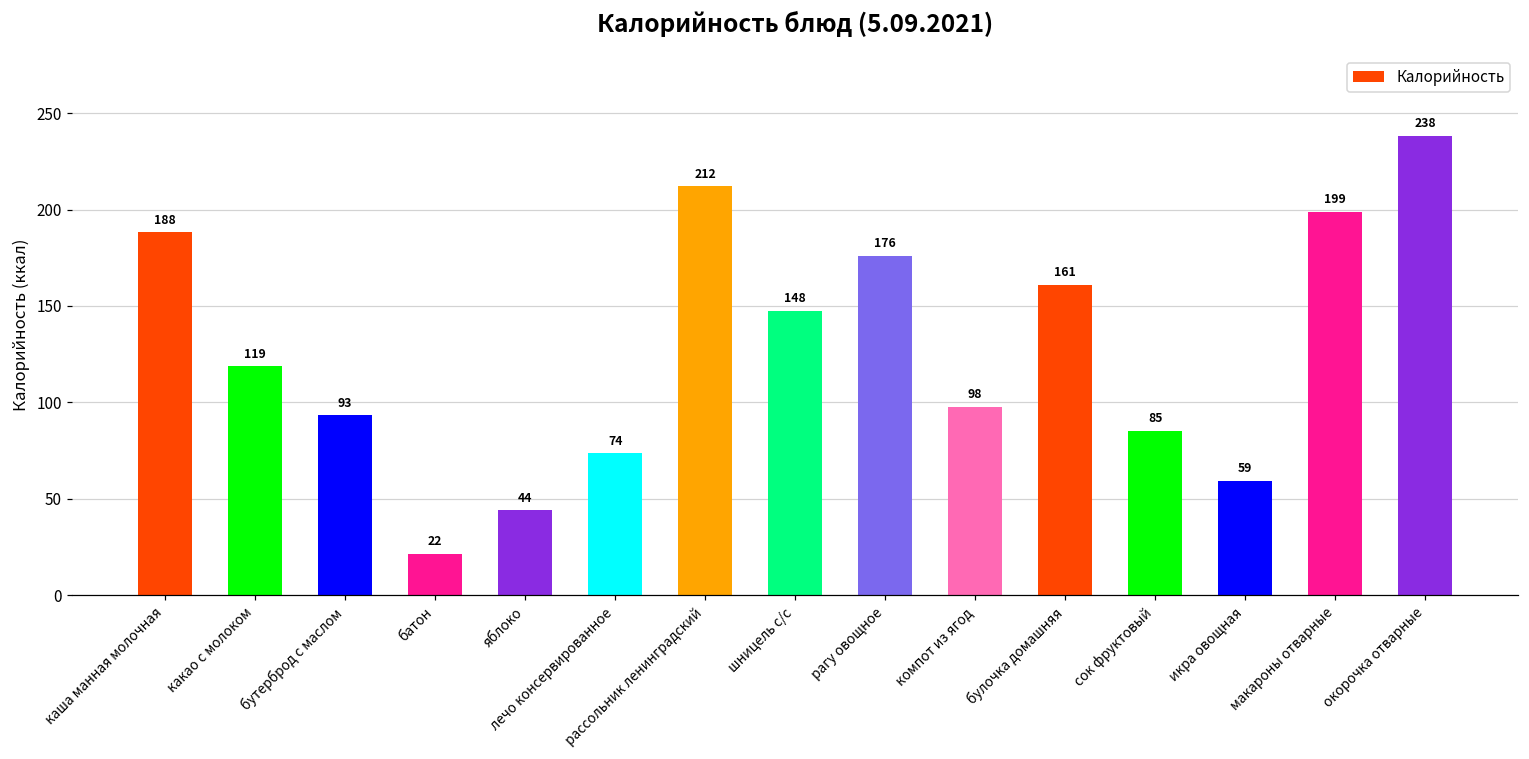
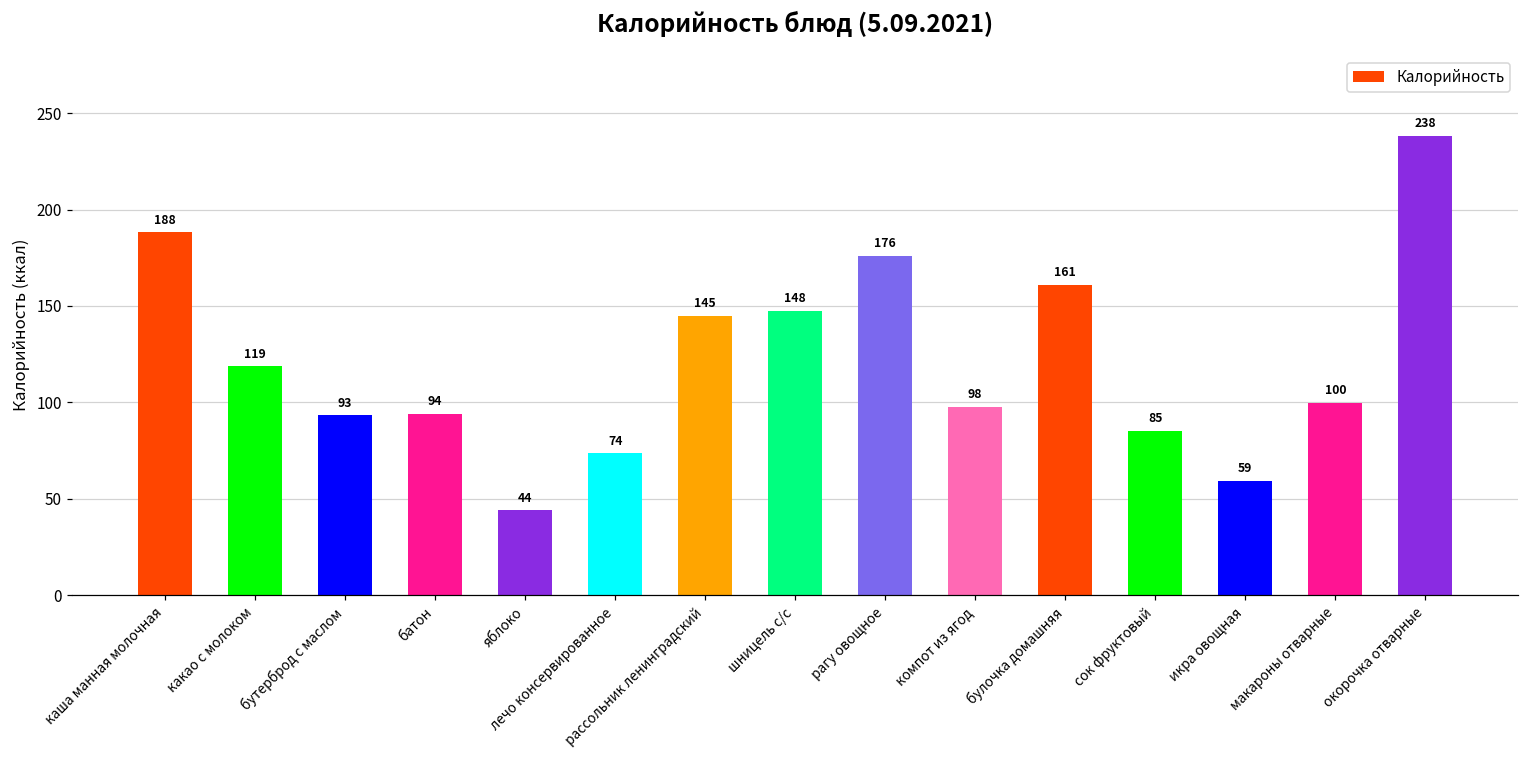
батон: 22 -> 94
рассольник ленинградский: 212 -> 145
макароны отварные: 199 -> 100
